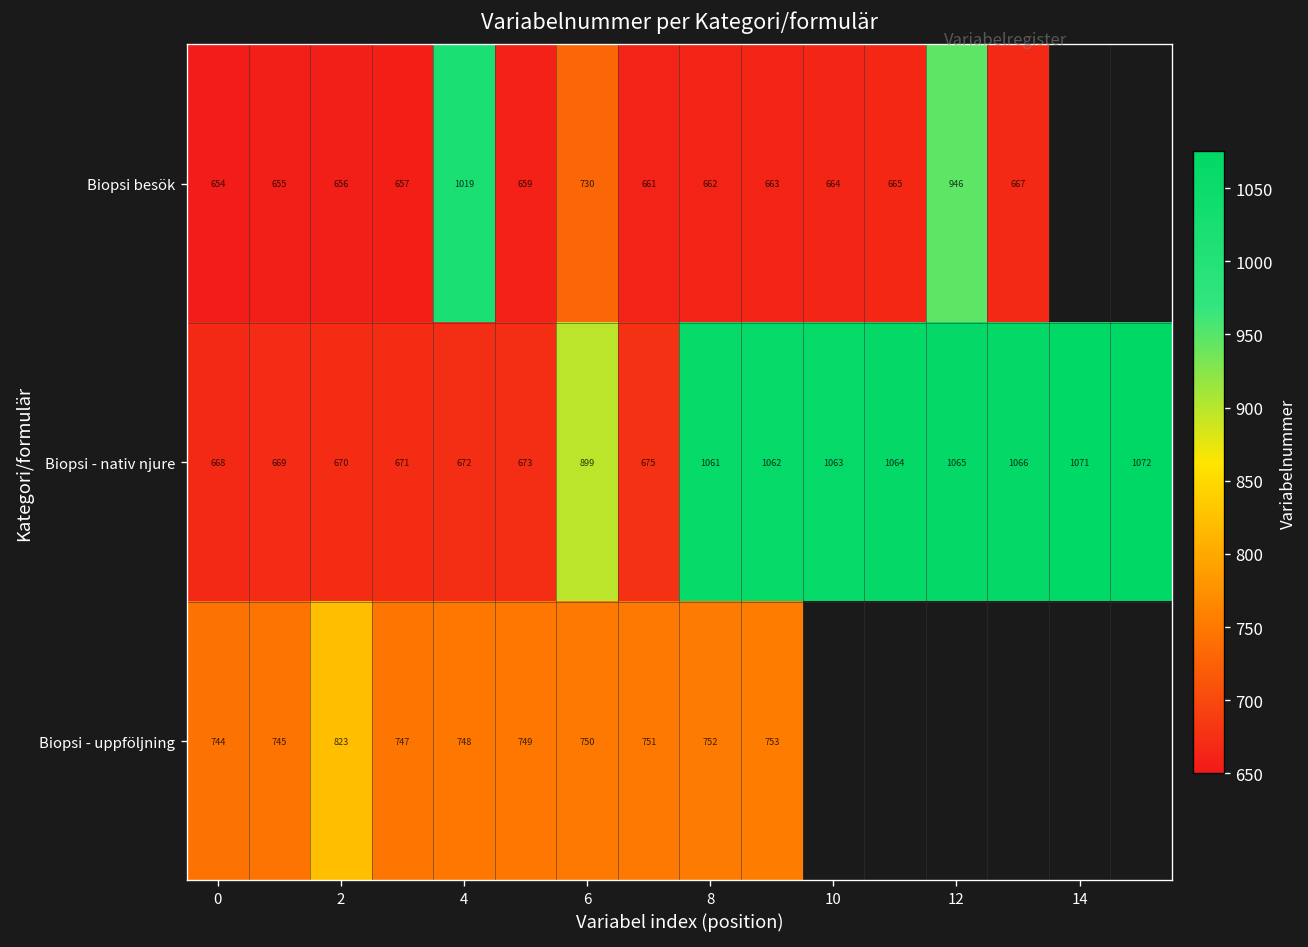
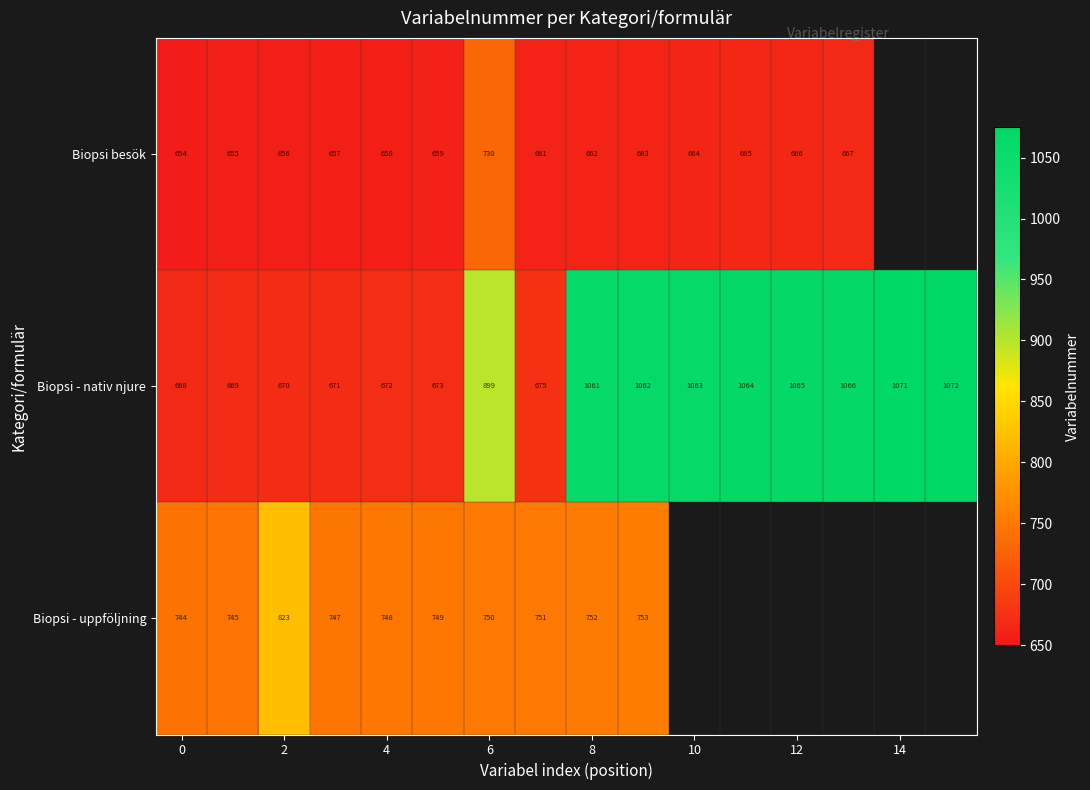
Biopsi besök, 4: 1019 -> 658
Biopsi besök, 12: 946 -> 666
